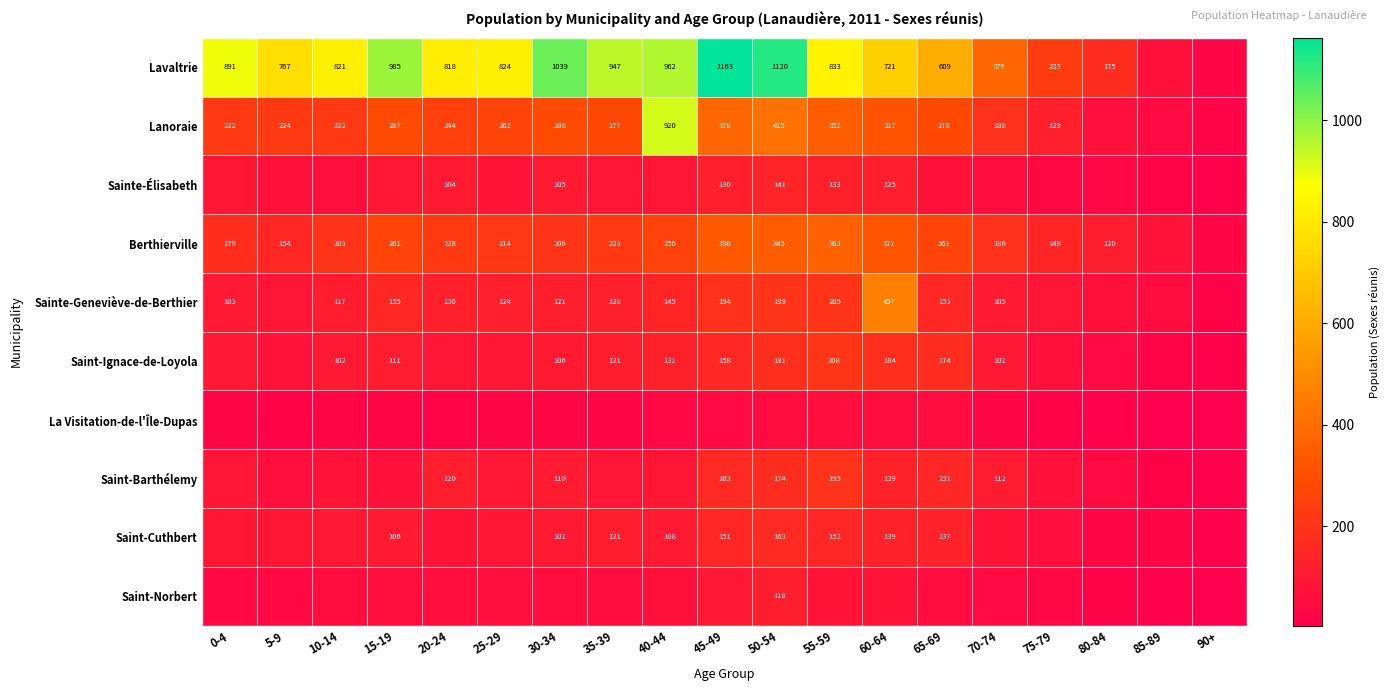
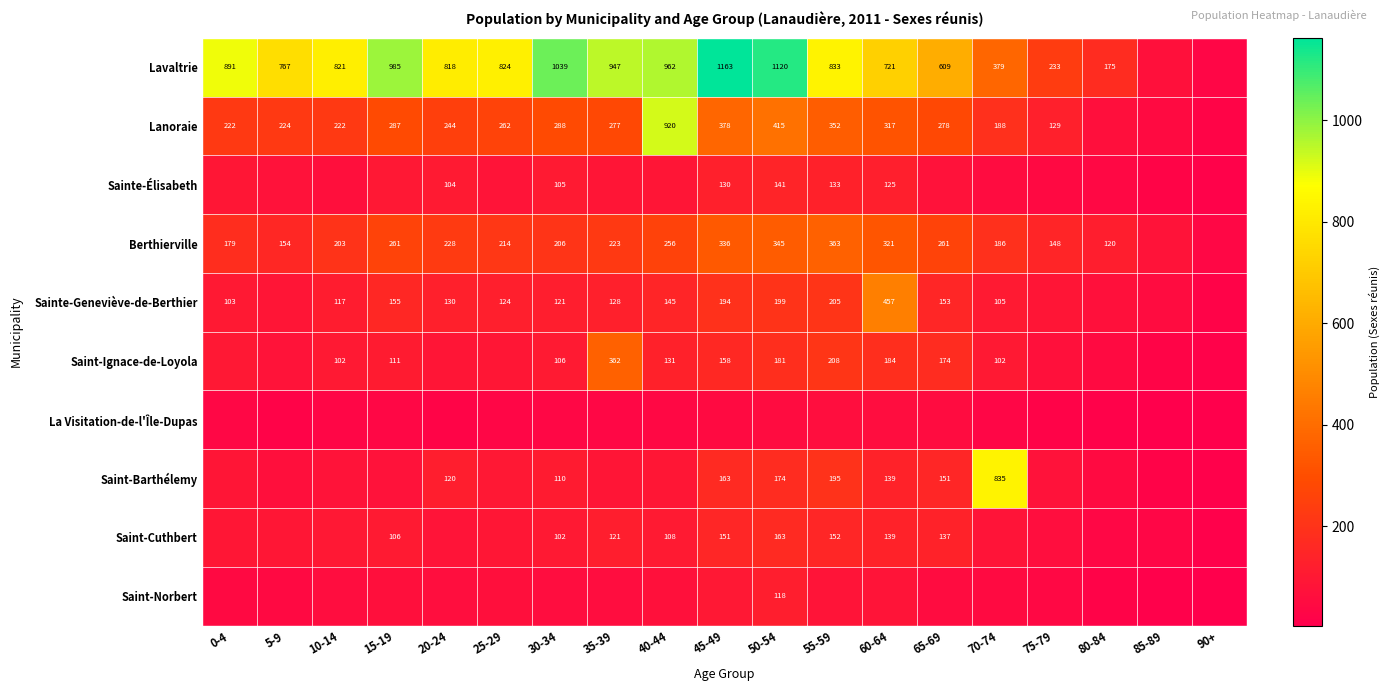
Saint-Ignace-de-Loyola, 35-39: 121 -> 362
Saint-Barthélemy, 70-74: 112 -> 835
